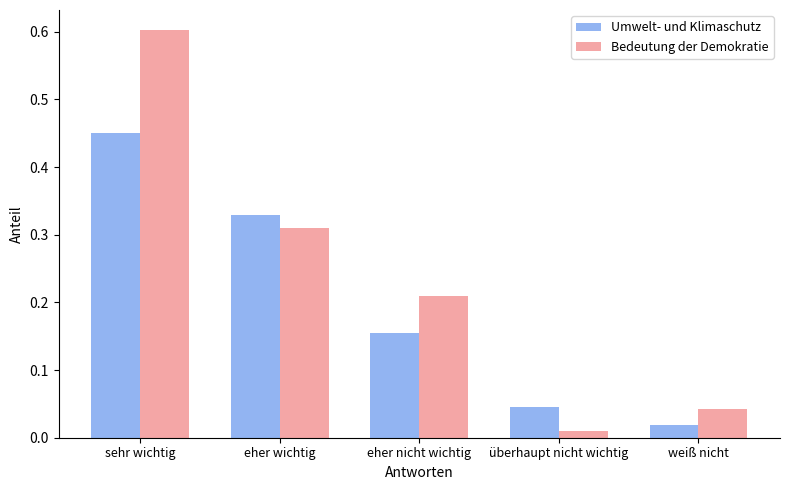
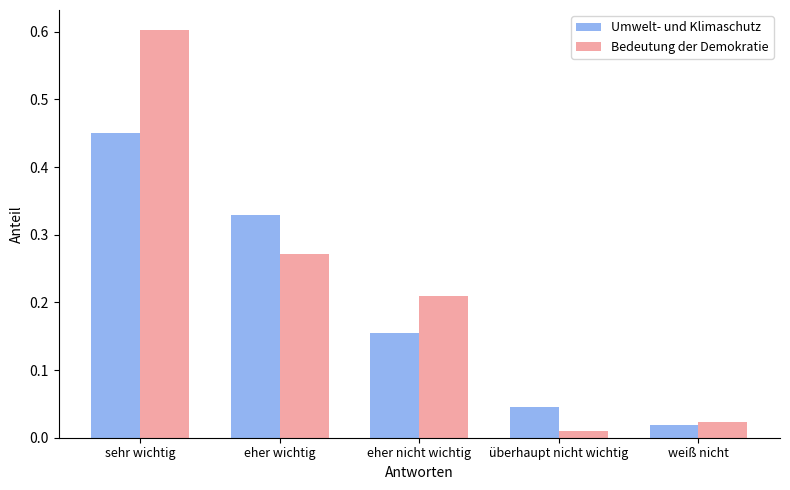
Bedeutung der Demokratie, eher wichtig: 0.31 -> 0.27
Bedeutung der Demokratie, weiß nicht: 0.04 -> 0.02
